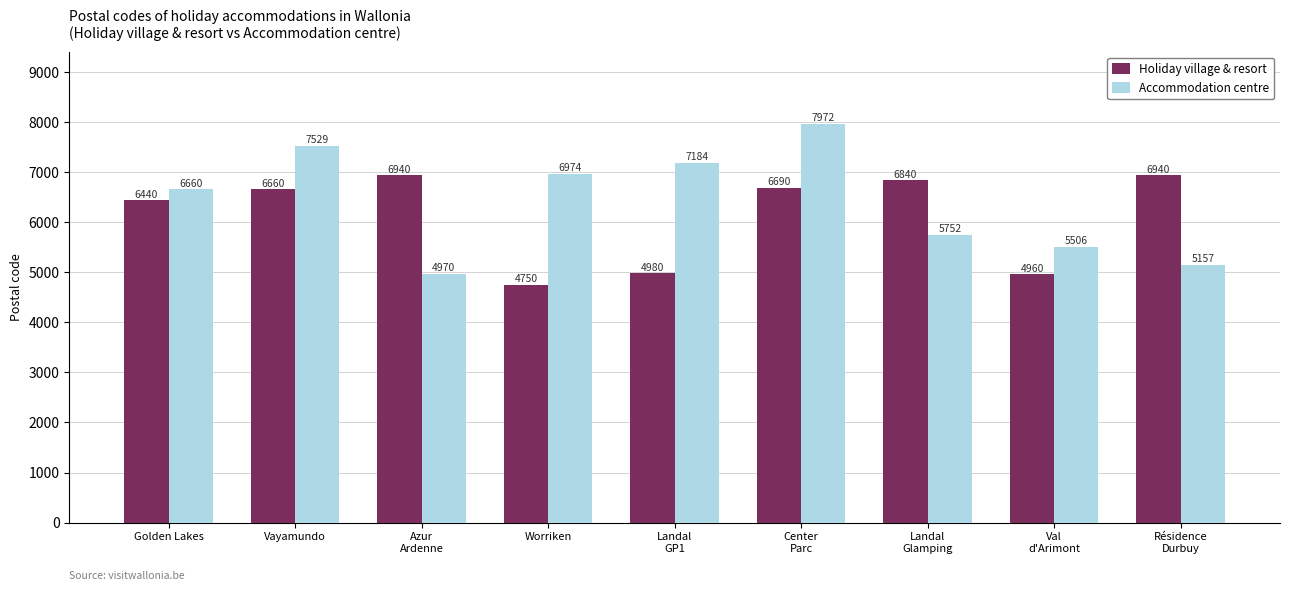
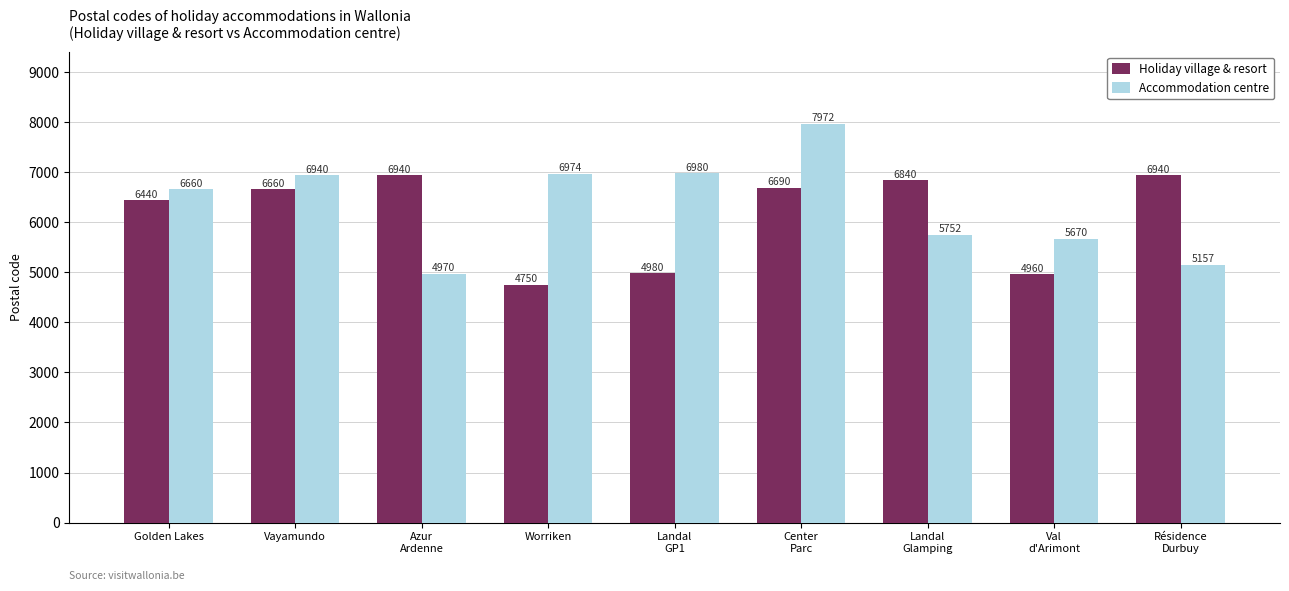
Accommodation centre, Vayamundo: 7529 -> 6940
Accommodation centre, Landal GP1: 7184 -> 6980
Accommodation centre, Val d'Arimont: 5506 -> 5670
